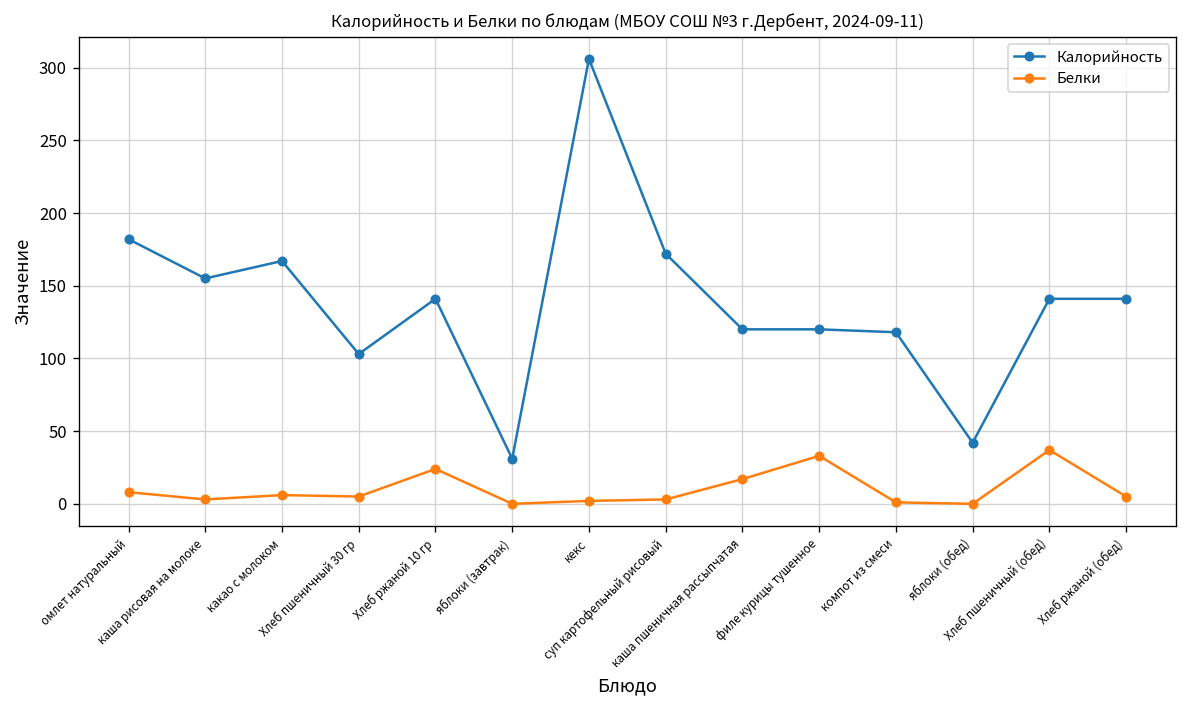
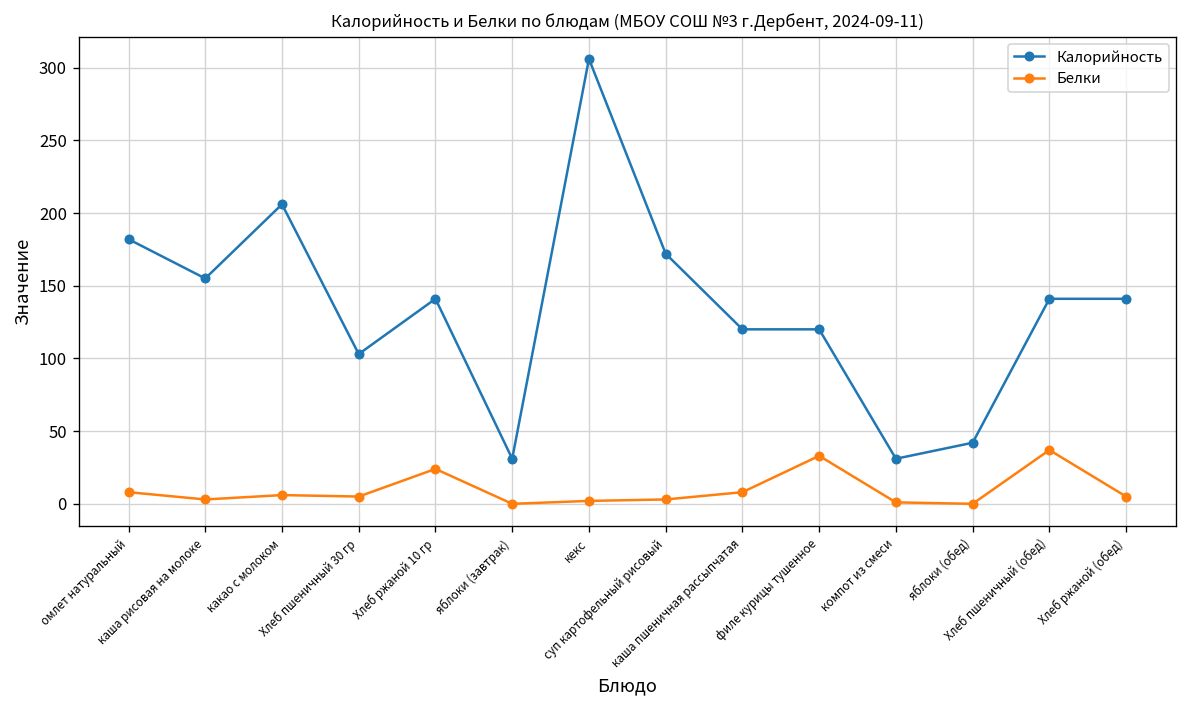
Калорийность, какао с молоком: 167 -> 206
Белки, каша пшеничная рассыпчатая: 17 -> 8
Калорийность, компот из смеси: 118 -> 31
